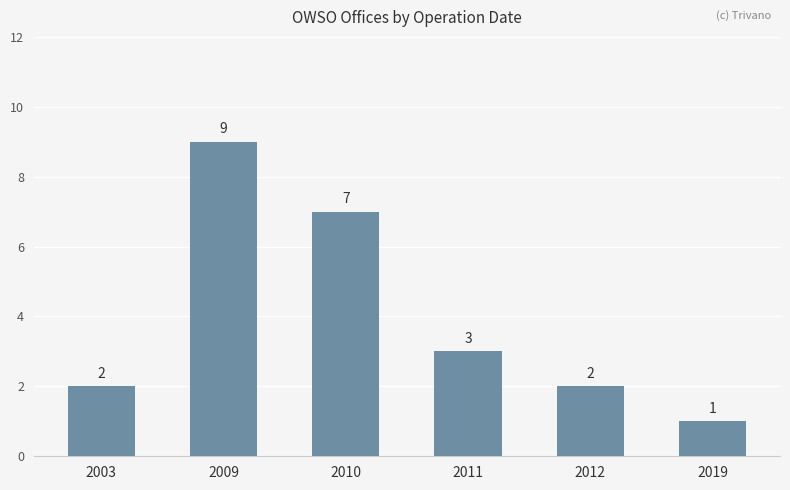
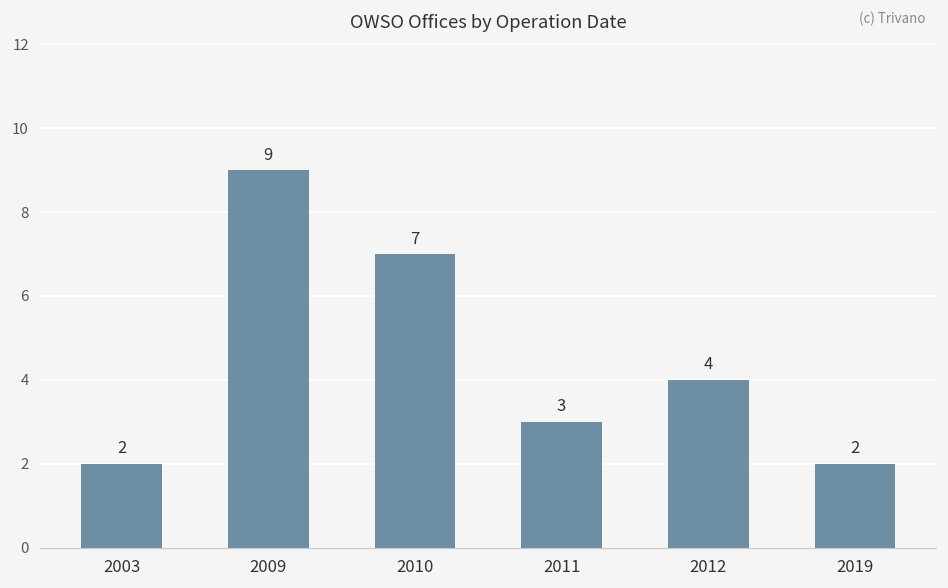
2012: 2 -> 4
2019: 1 -> 2
